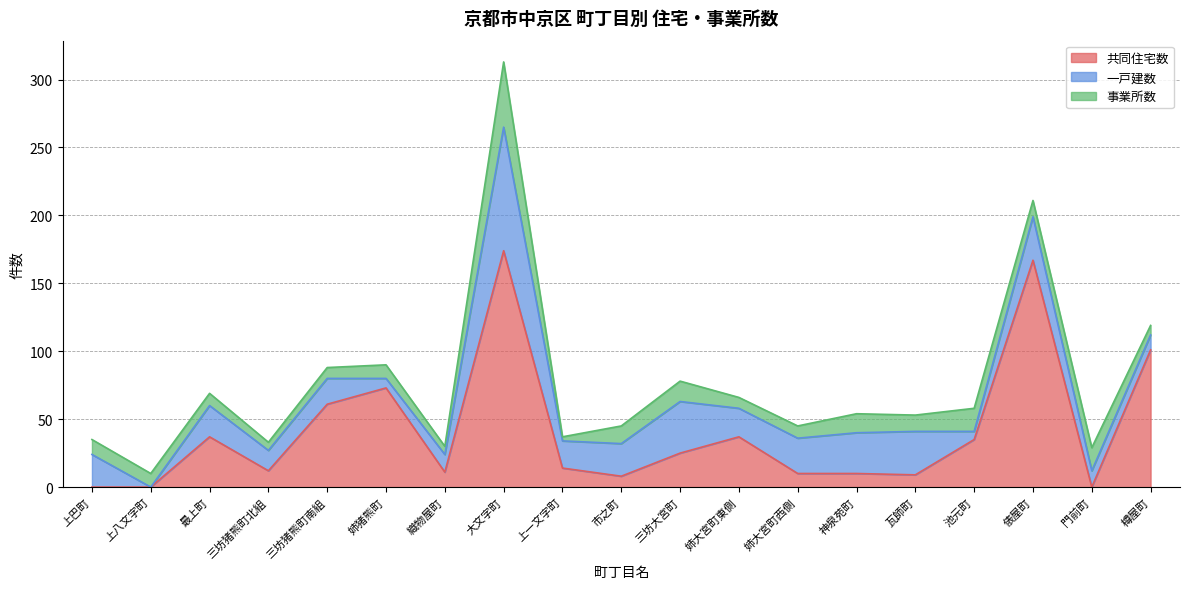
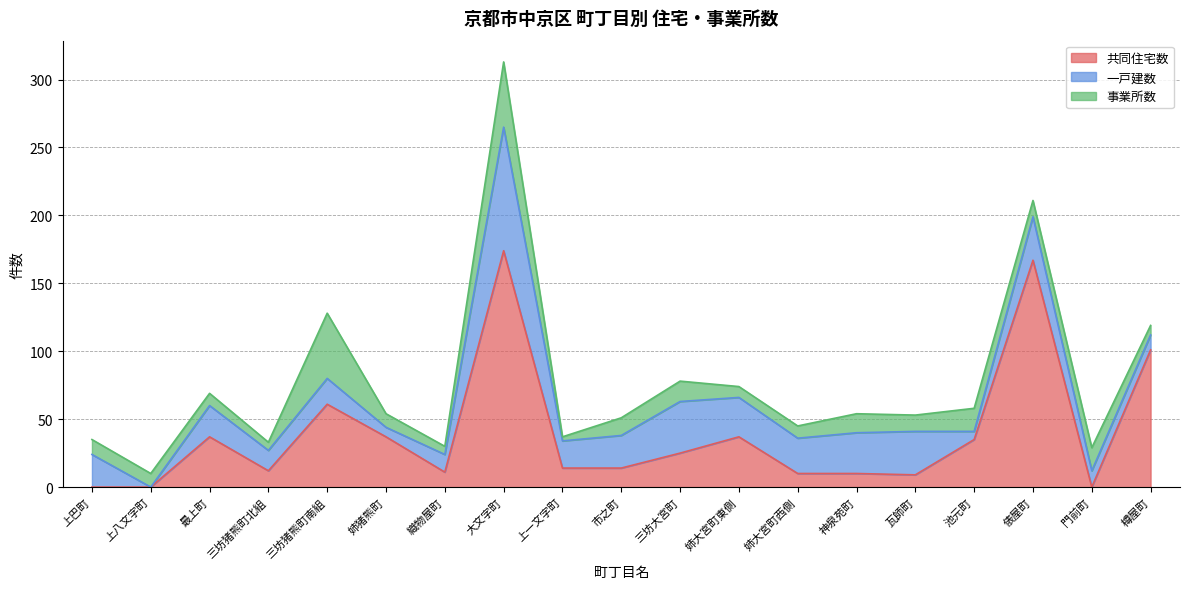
事業所数, 三坊猪熊町南組: 8 -> 48
共同住宅数, 姉猪熊町: 73 -> 37
共同住宅数, 市之町: 8 -> 14
一戸建数, 姉大宮町東側: 21 -> 29
